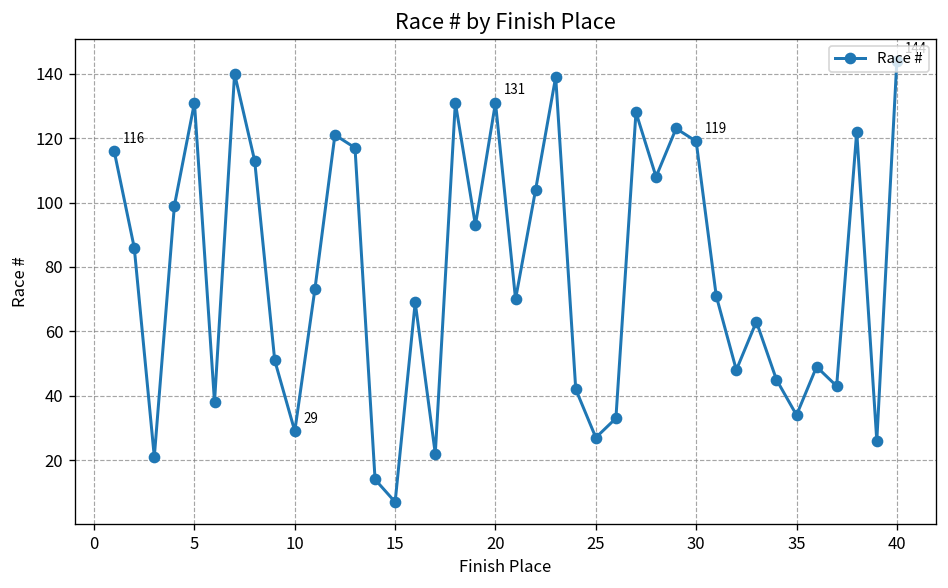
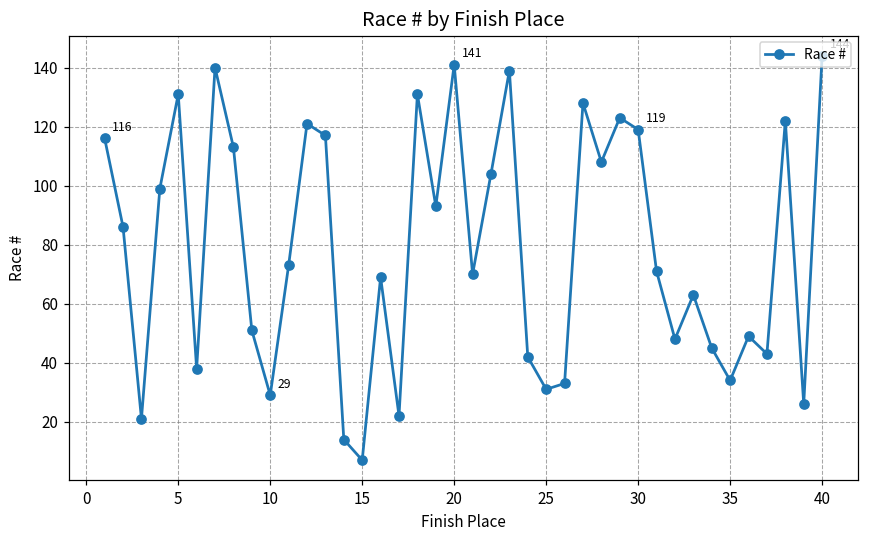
20: 131 -> 141
25: 27 -> 31
